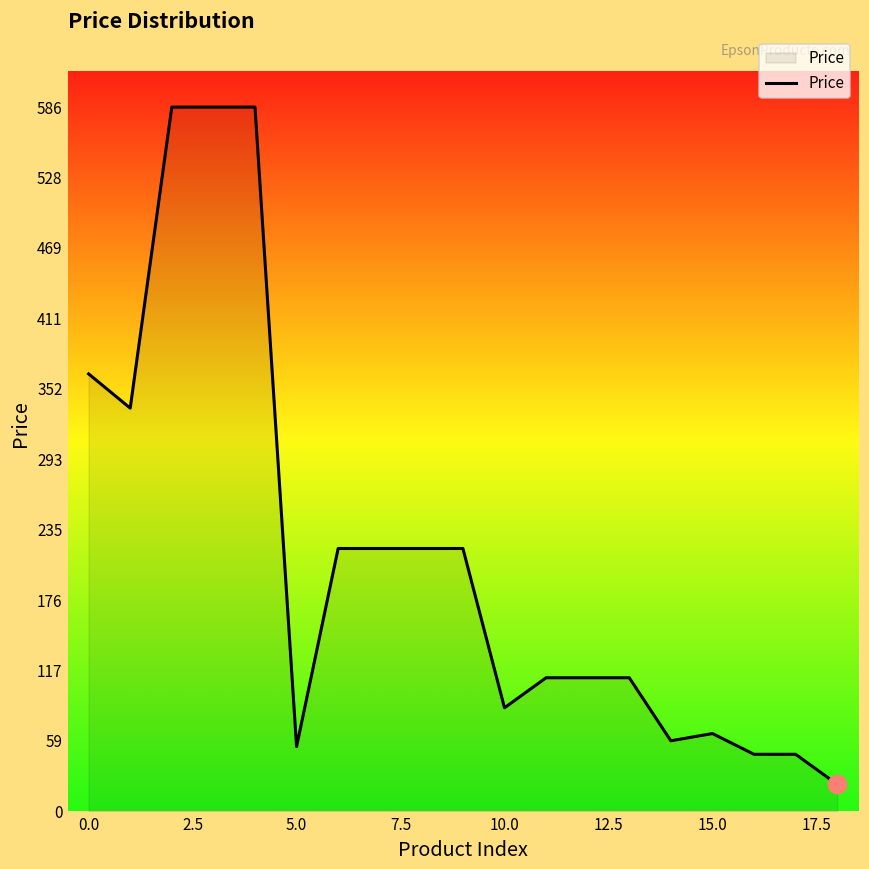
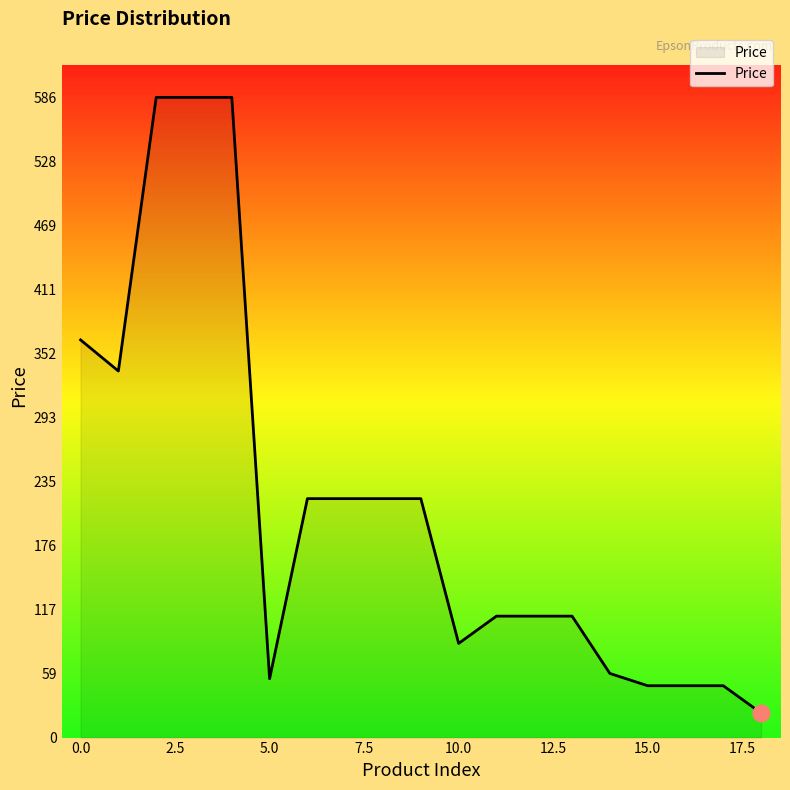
Price, 15.0: 65 -> 48
